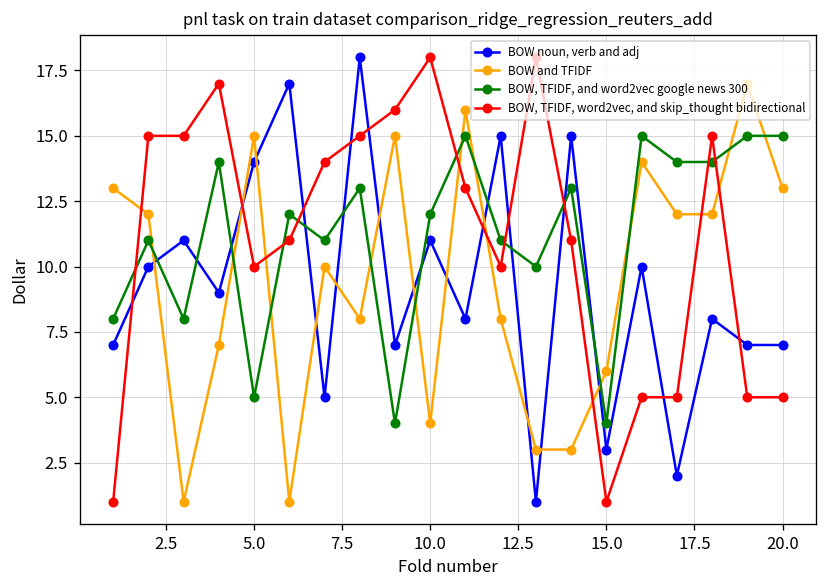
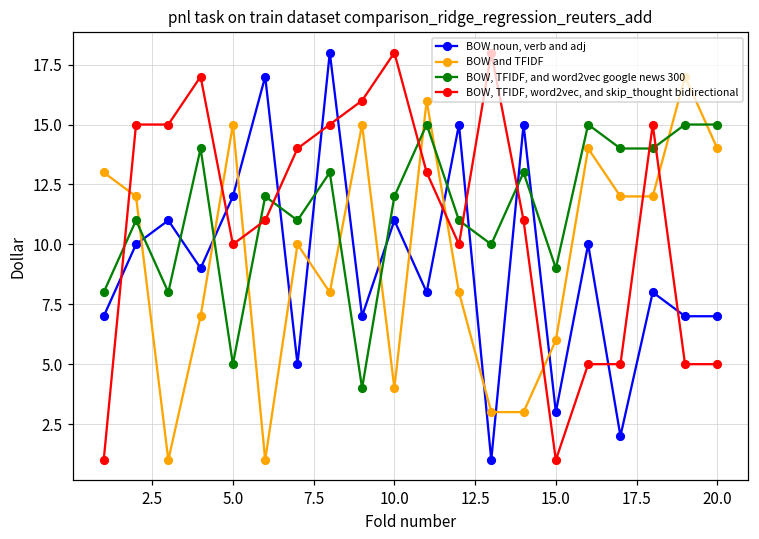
BOW noun, verb and adj, 5.0: 14 -> 12
BOW, TFIDF, and word2vec google news 300, 15.0: 4 -> 9
BOW and TFIDF, 20.0: 13 -> 14
